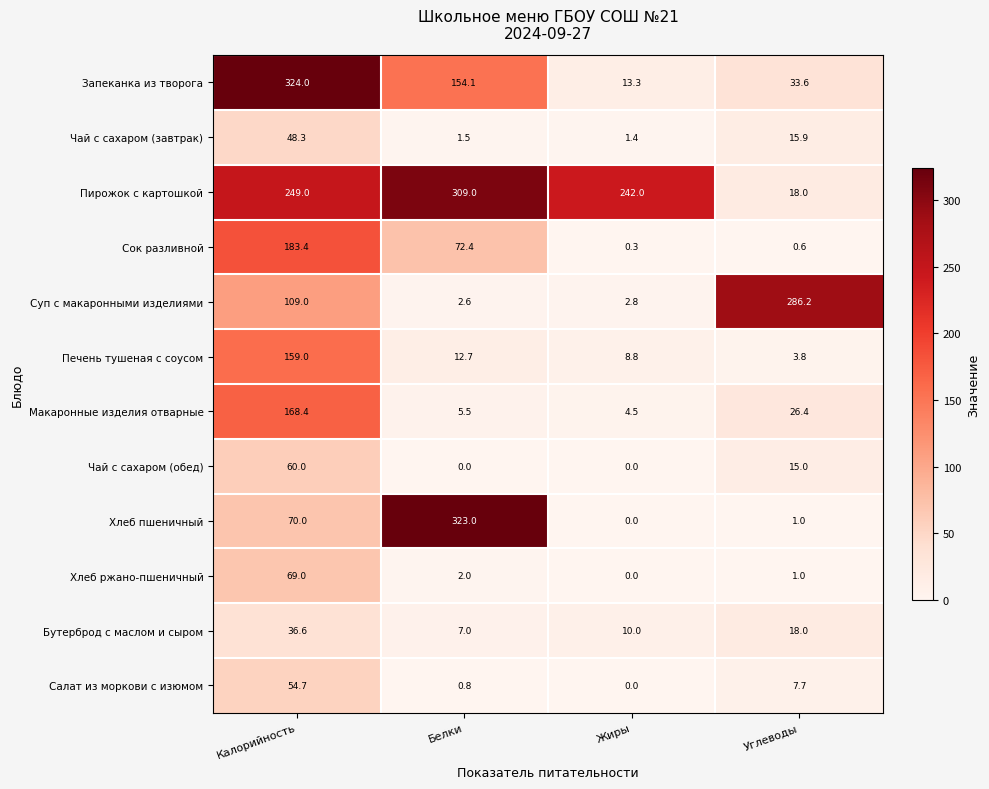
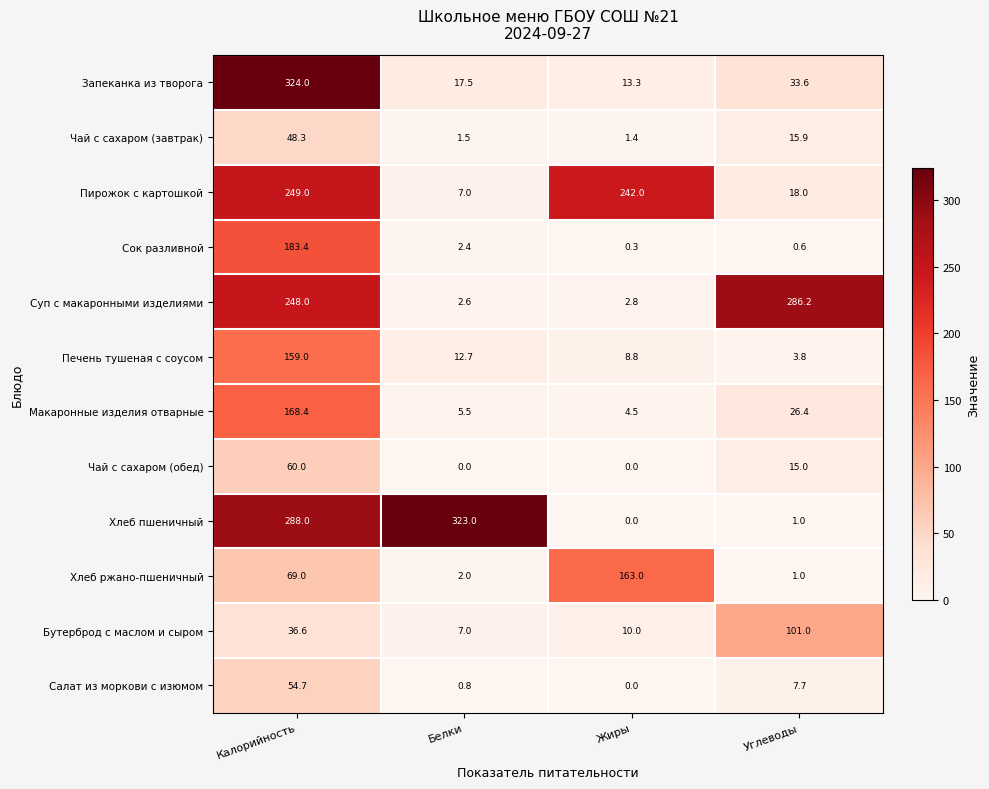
Запеканка из творога, Белки: 154.1 -> 17.5
Пирожок с картошкой, Белки: 309.0 -> 7.0
Сок разливной, Белки: 72.4 -> 2.4
Суп с макаронными изделиями, Калорийность: 109.0 -> 248.0
Хлеб пшеничный, Калорийность: 70.0 -> 288.0
Хлеб ржано-пшеничный, Жиры: 0.0 -> 163.0
Бутерброд с маслом и сыром, Углеводы: 18.0 -> 101.0
